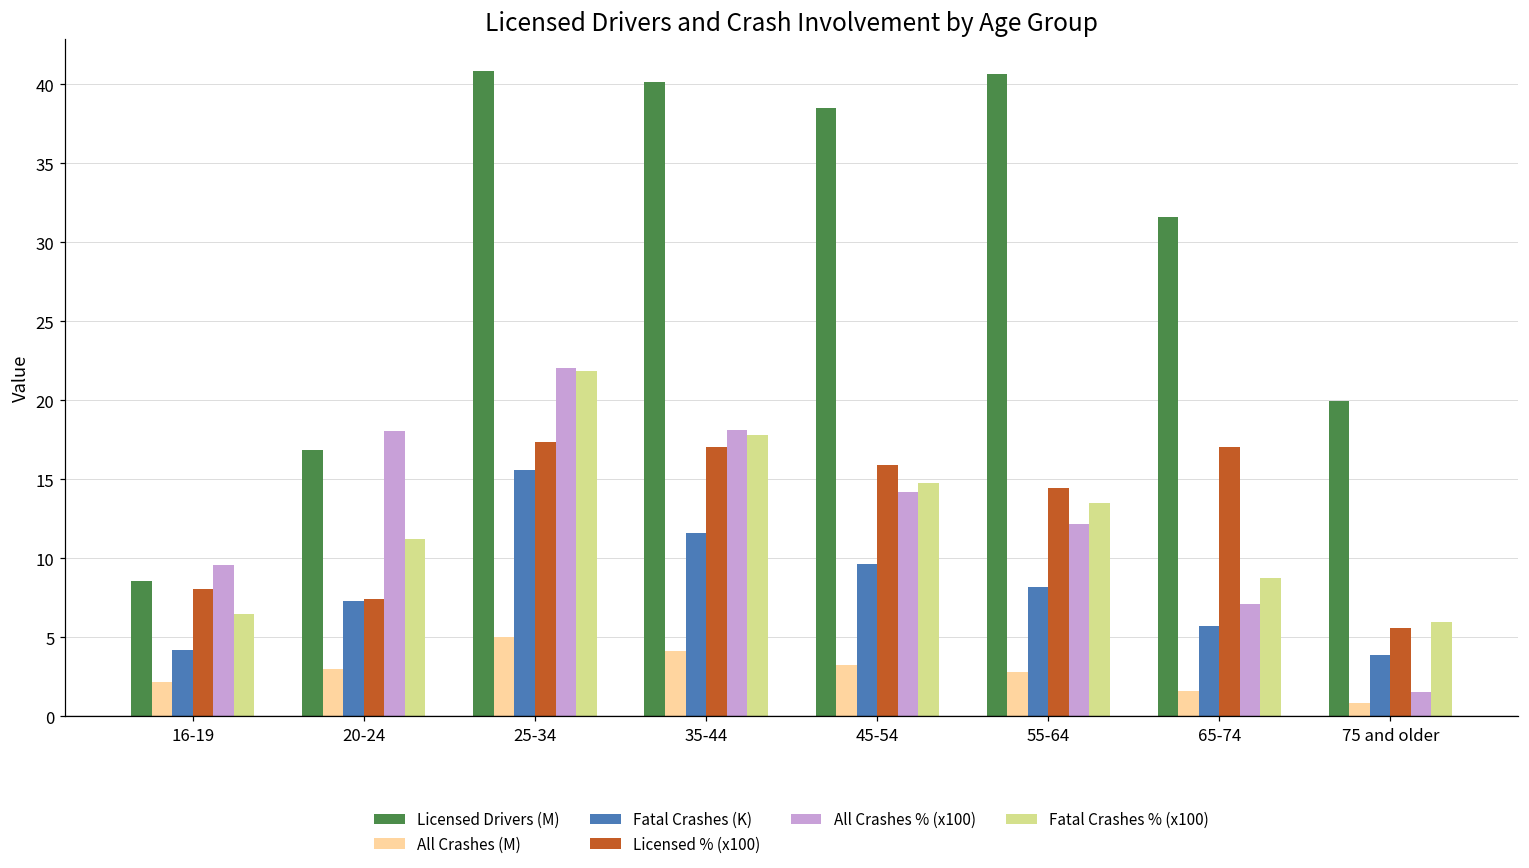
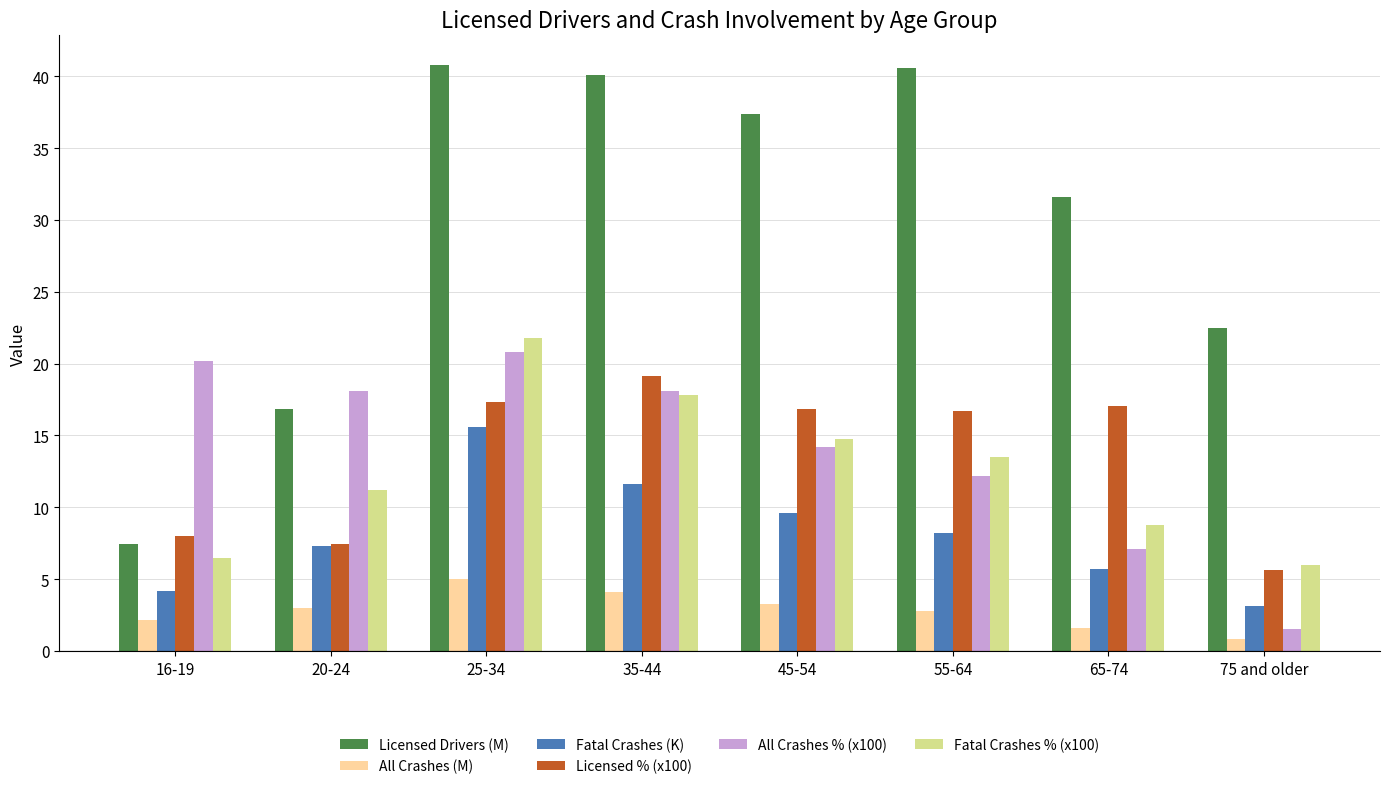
Licensed Drivers (M), 16-19: 8.6 -> 7.5
All Crashes % (x100), 16-19: 9.6 -> 20.2
All Crashes % (x100), 25-34: 22.0 -> 20.8
Licensed % (x100), 35-44: 17.1 -> 19.1
Licensed Drivers (M), 45-54: 38.5 -> 37.3
Licensed % (x100), 45-54: 15.9 -> 16.9
Licensed % (x100), 55-64: 14.5 -> 16.7
Licensed Drivers (M), 75 and older: 20.0 -> 22.5
Fatal Crashes (K), 75 and older: 3.9 -> 3.1
